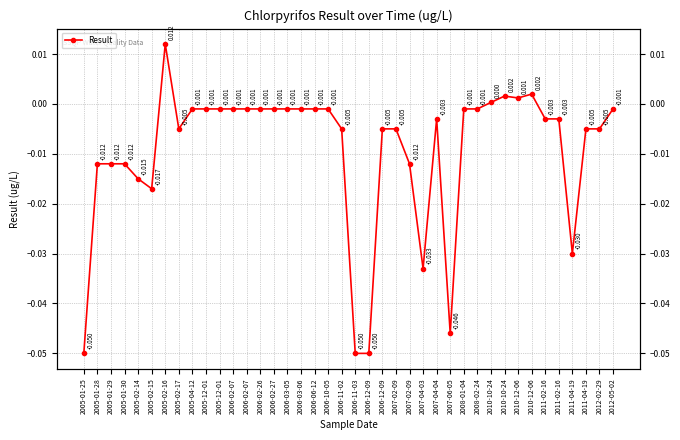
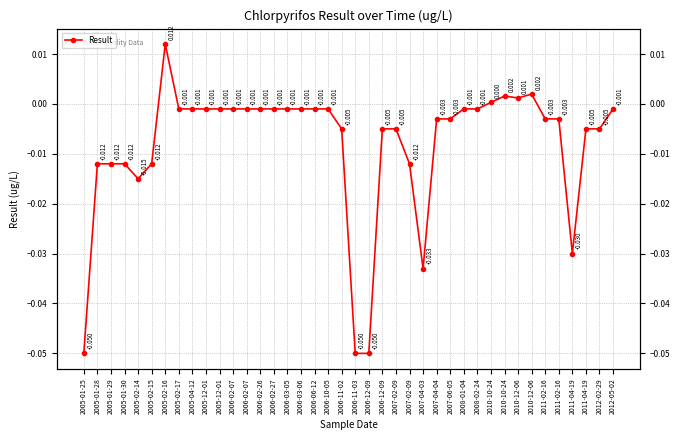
2005-02-15: -0.017 -> -0.012
2005-02-17: -0.005 -> -0.001
2007-06-05: -0.046 -> -0.003
